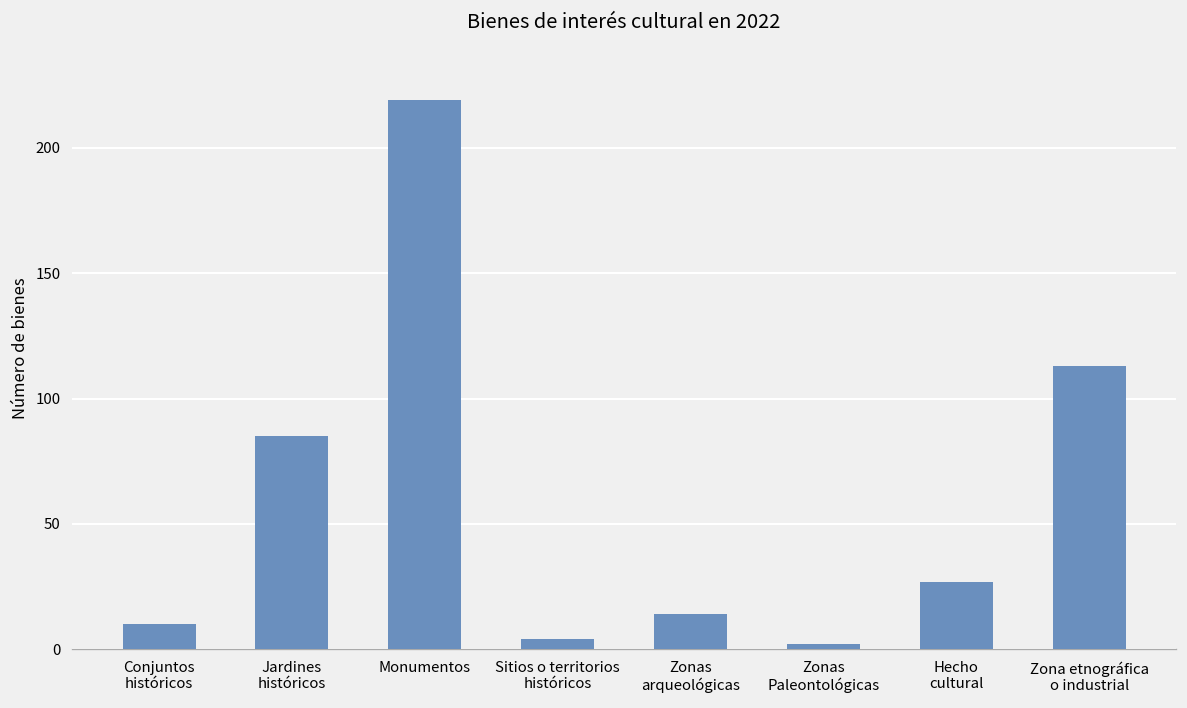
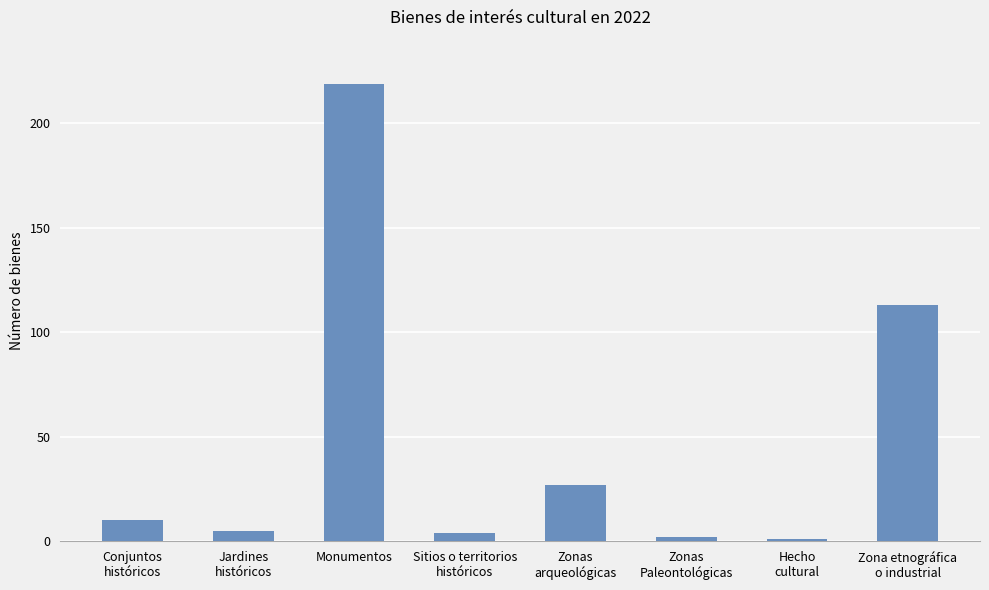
Jardines históricos: 85 -> 5
Zonas arqueológicas: 14 -> 27
Hecho cultural: 27 -> 1
